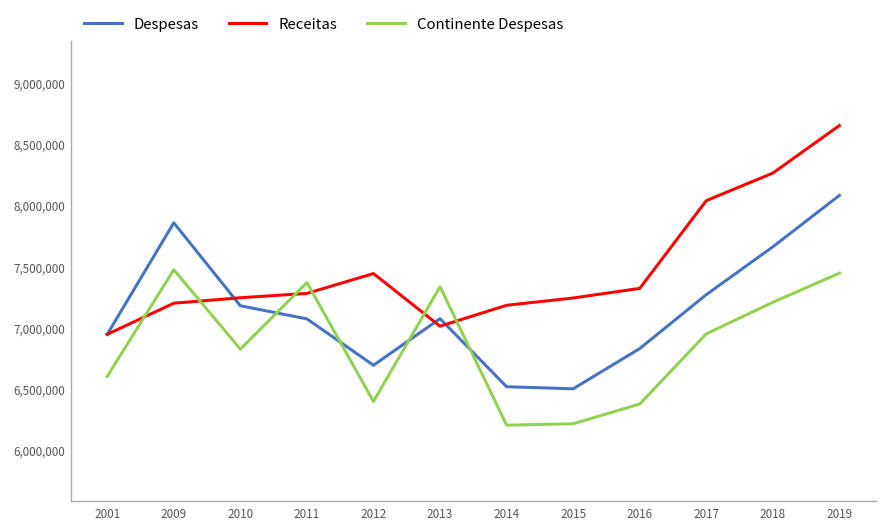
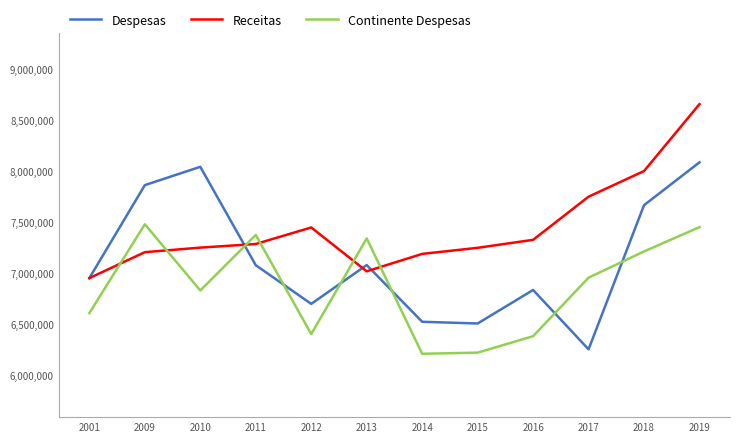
Despesas, 2010: 7,180,000 -> 8,040,000
Despesas, 2017: 7,270,000 -> 6,250,000
Receitas, 2017: 8,040,000 -> 7,750,000
Receitas, 2018: 8,270,000 -> 8,000,000
